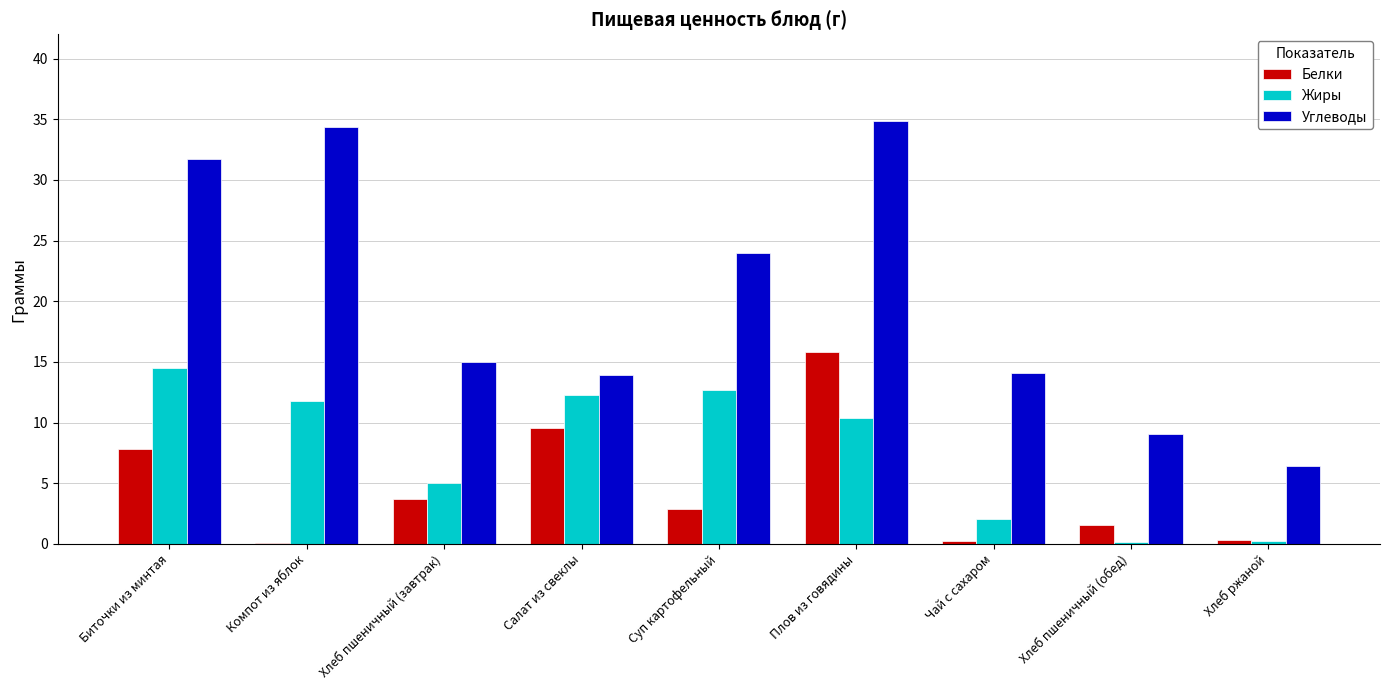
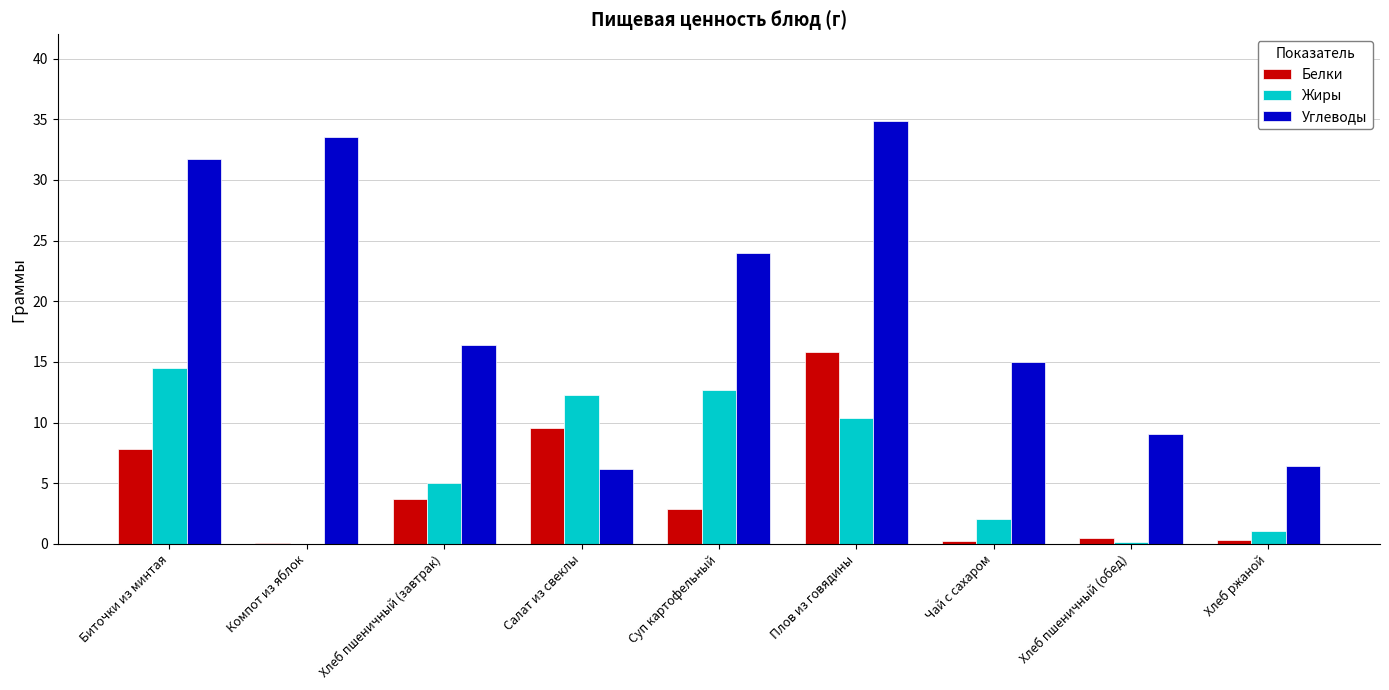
Жиры, Компот из яблок: 11.8 -> 0.0
Углеводы, Компот из яблок: 34.4 -> 33.6
Углеводы, Хлеб пшеничный (завтрак): 15.0 -> 16.4
Углеводы, Салат из свеклы: 13.9 -> 6.2
Углеводы, Чай с сахаром: 14.1 -> 15.0
Белки, Хлеб пшеничный (обед): 1.5 -> 0.5
Жиры, Хлеб ржаной: 0.2 -> 1.1
